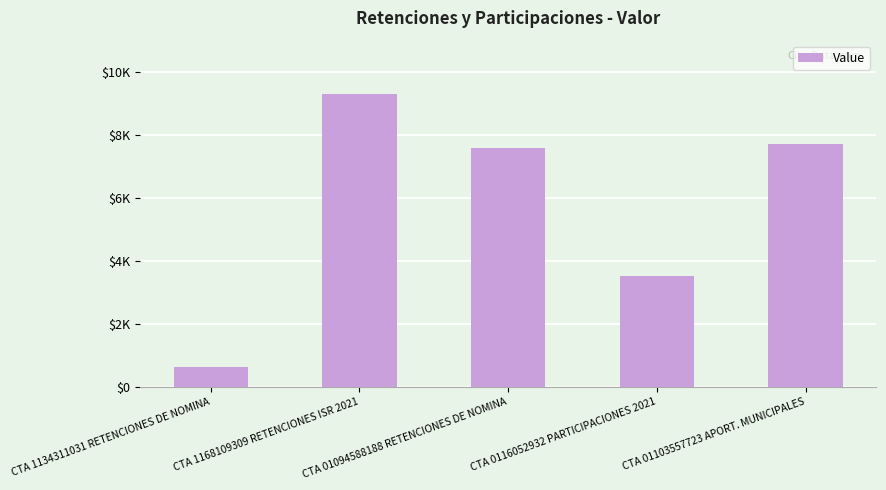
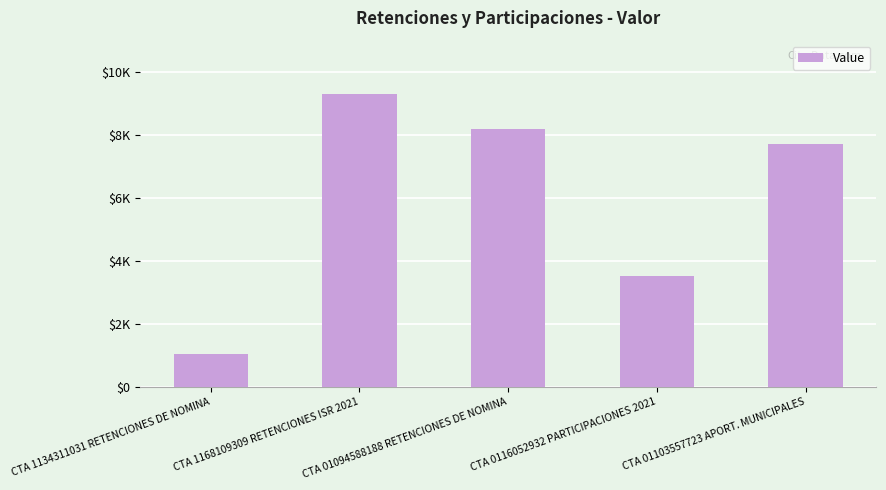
CTA 1134311031 RETENCIONES DE NOMINA: $600 -> $1000
CTA 01094588188 RETENCIONES DE NOMINA: $7600 -> $8200
